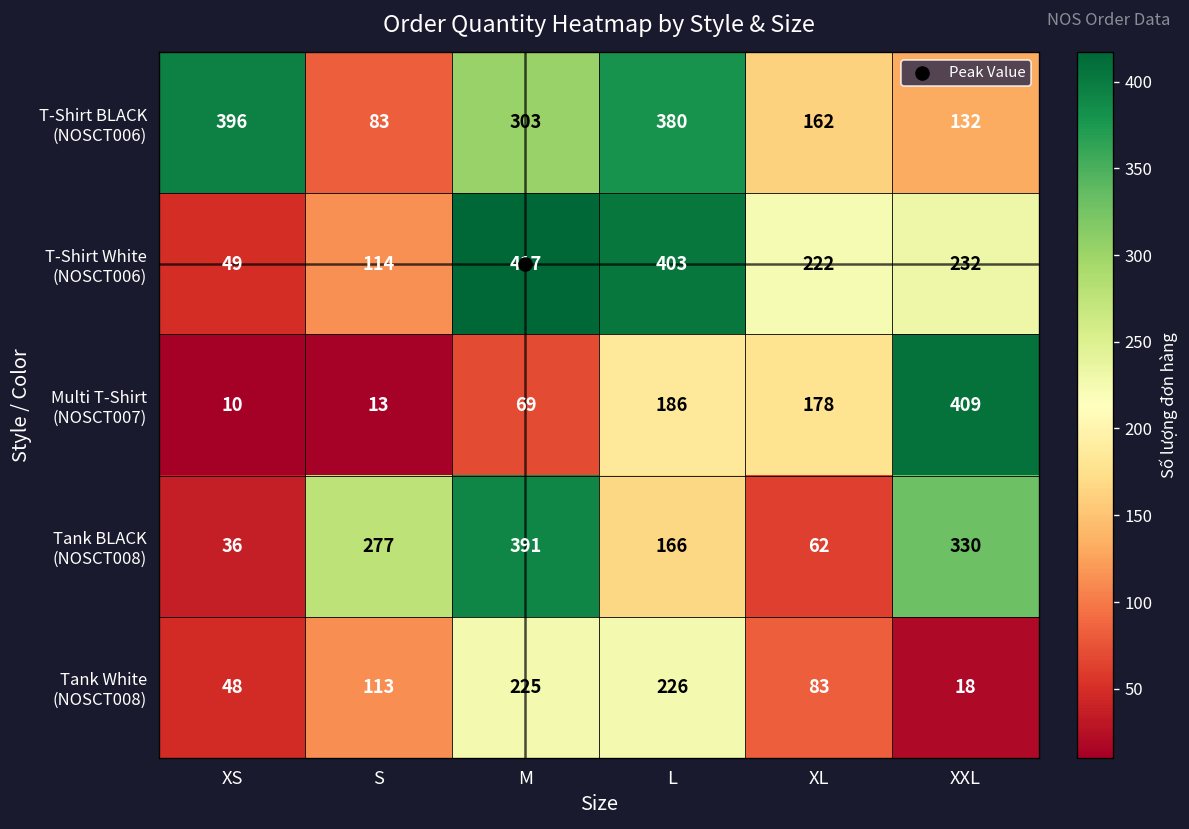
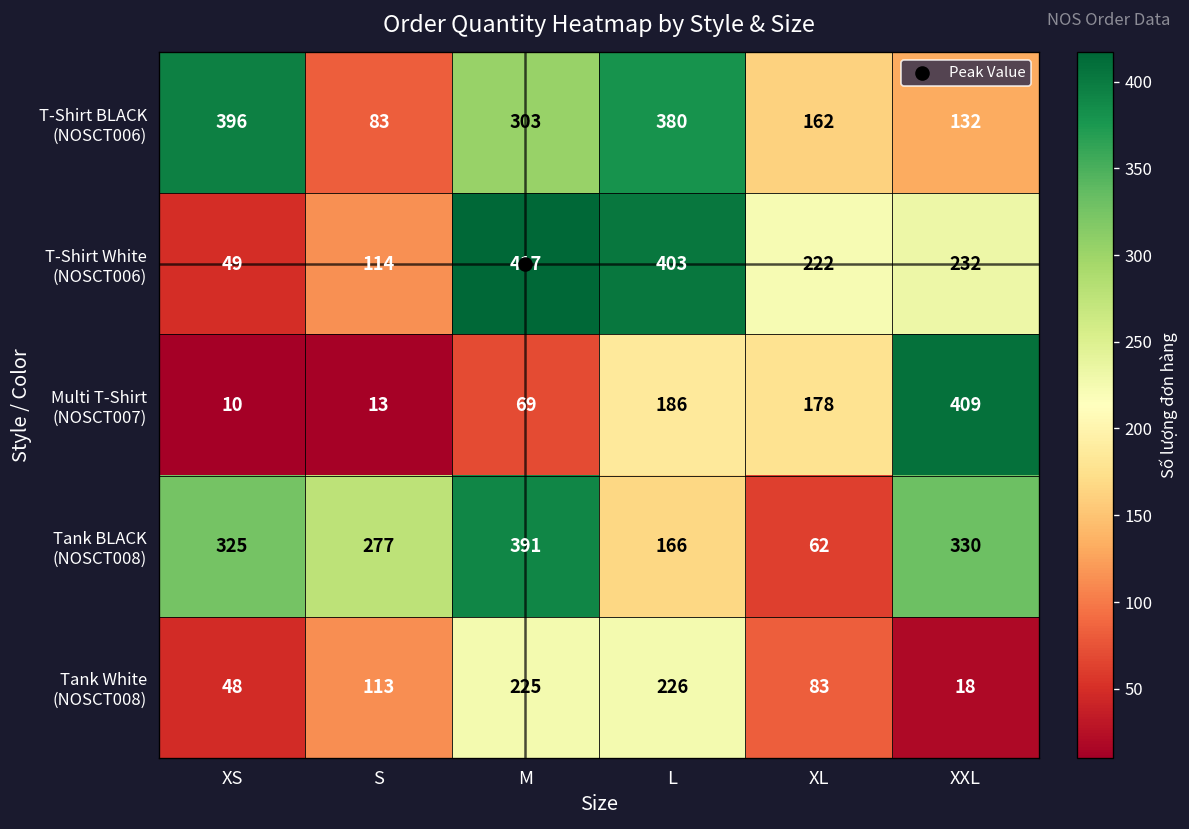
Tank BLACK (NOSCT008), XS: 36 -> 325
